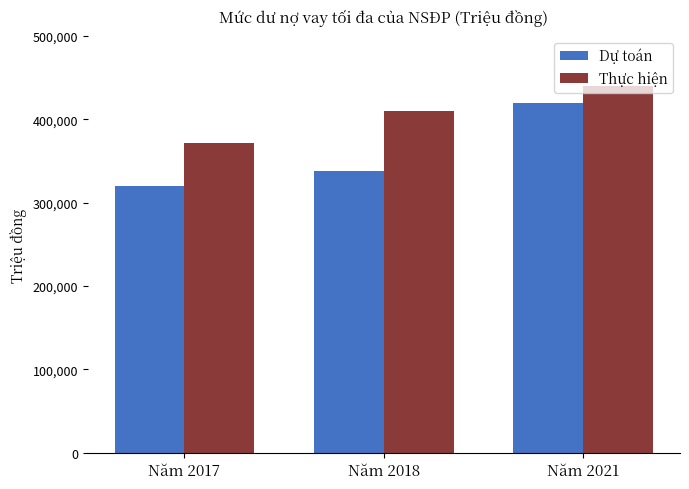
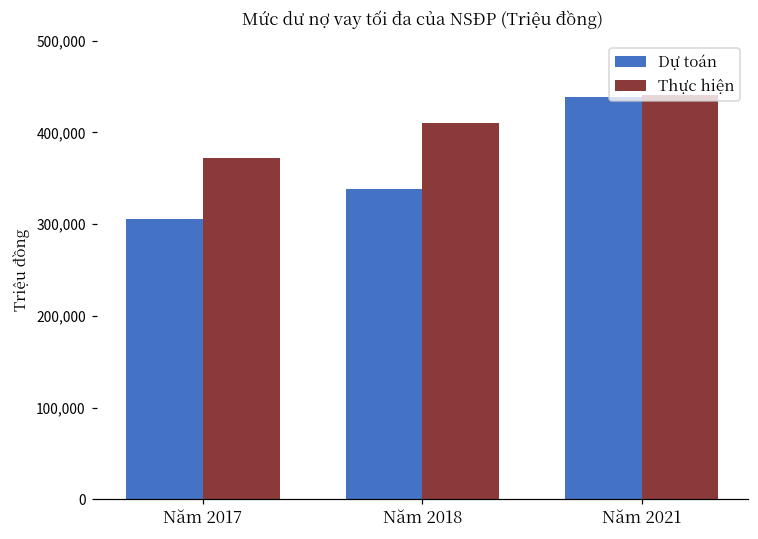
Dự toán, Năm 2017: 320,000 -> 310,000
Dự toán, Năm 2021: 420,000 -> 440,000
